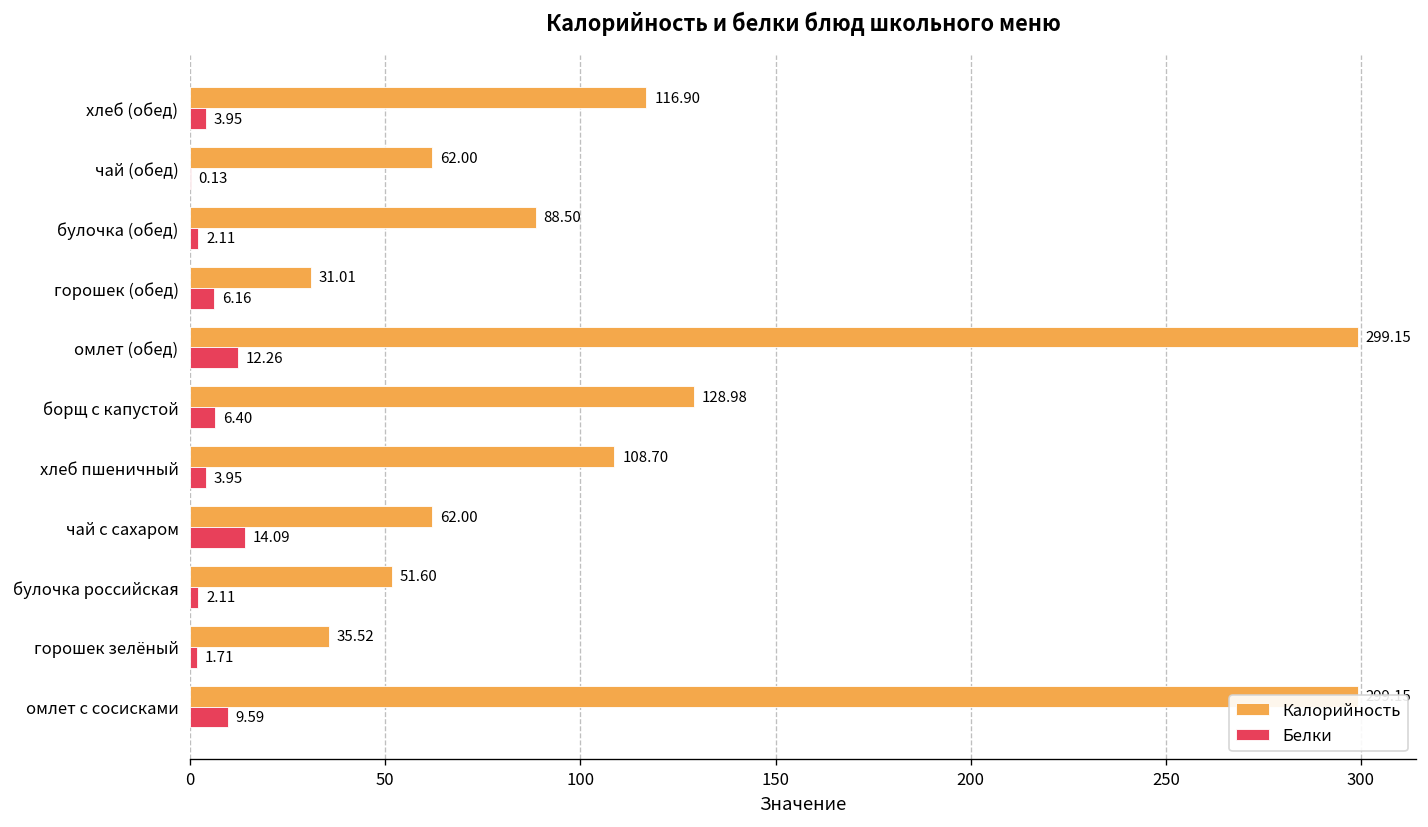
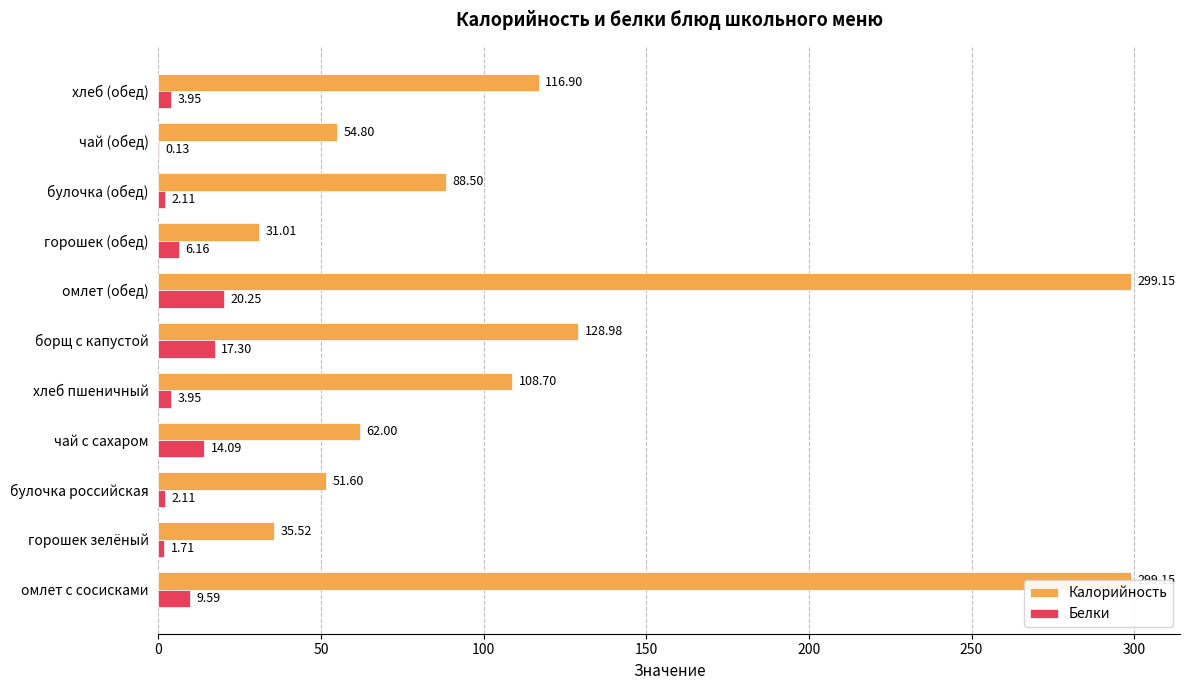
Калорийность, чай (обед): 62.00 -> 54.80
Белки, омлет (обед): 12.26 -> 20.25
Белки, борщ с капустой: 6.40 -> 17.30
